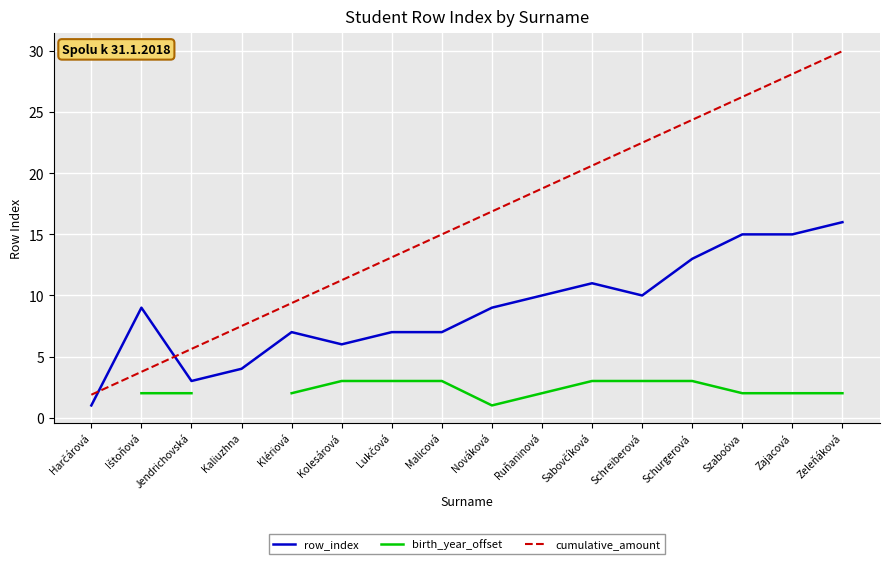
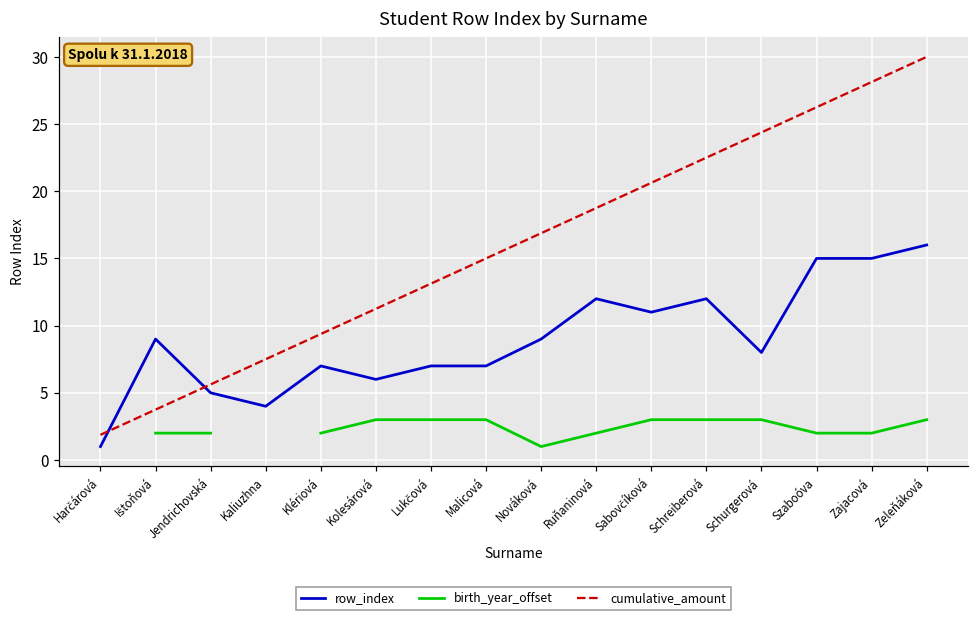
row_index, Jendrichovská: 3 -> 5
row_index, Ruňaninová: 10 -> 12
row_index, Schreiberová: 10 -> 12
row_index, Schurgerová: 13 -> 8
birth_year_offset, Zeleňáková: 2.0 -> 3.0
